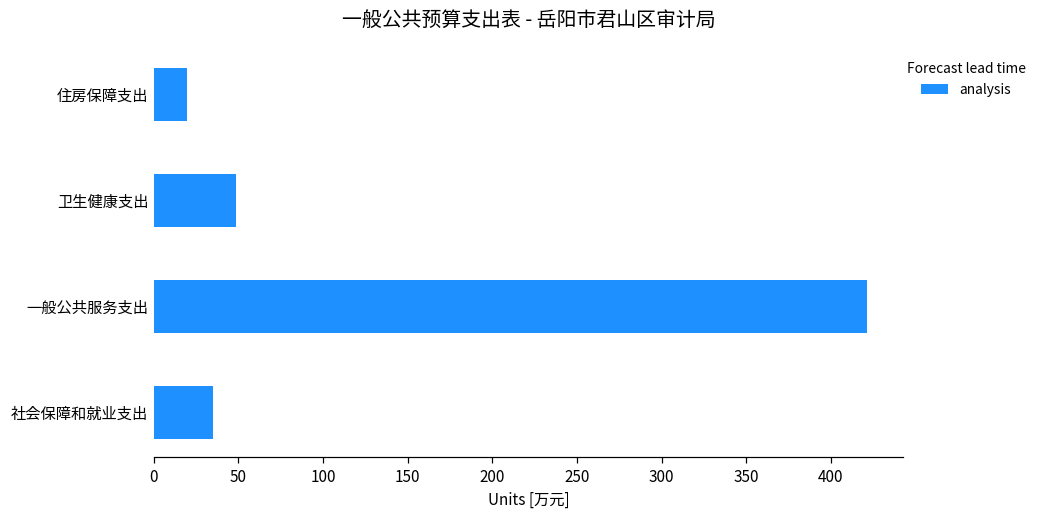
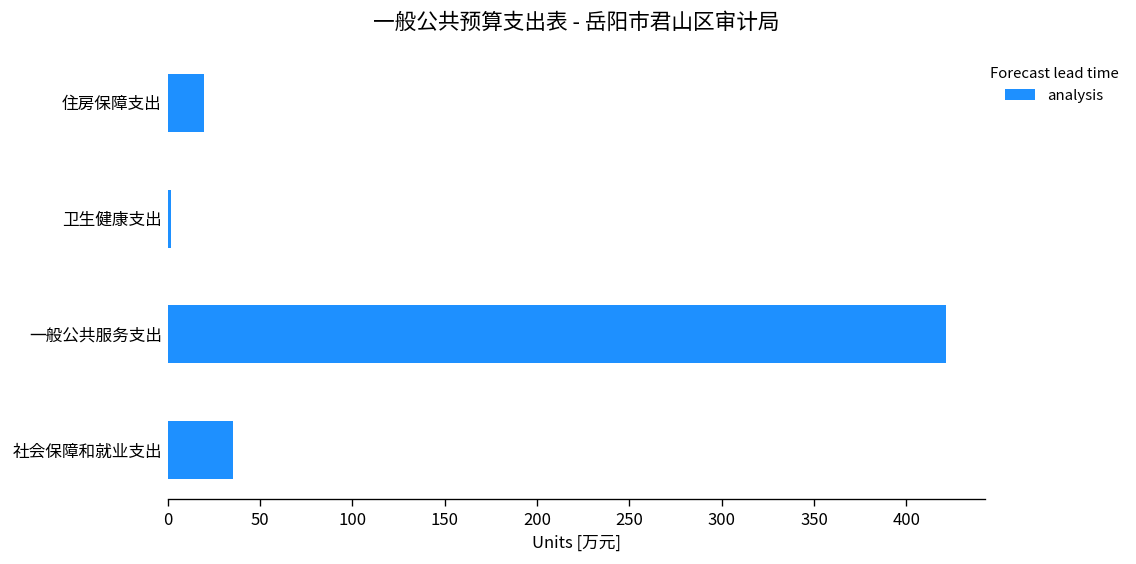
卫生健康支出: 49 -> 2
